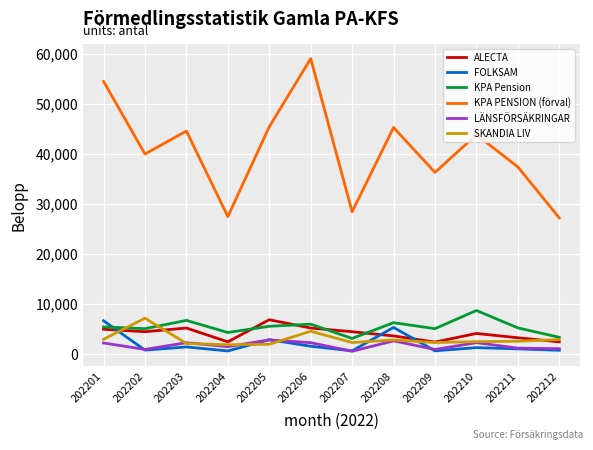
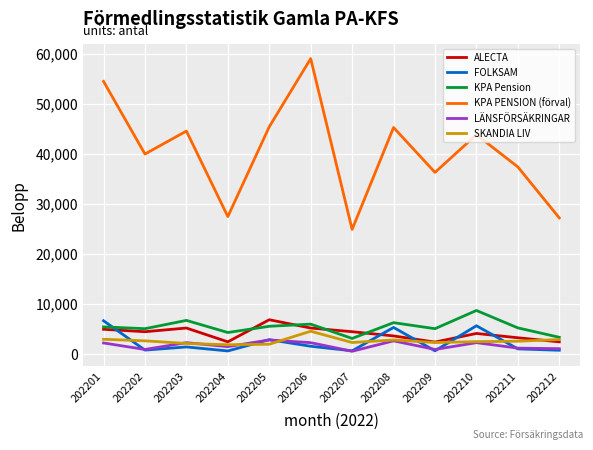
SKANDIA LIV, 202202: 7,000 -> 3,000
KPA PENSION (förval), 202207: 28,000 -> 25,000
FOLKSAM, 202210: 1,000 -> 6,000
